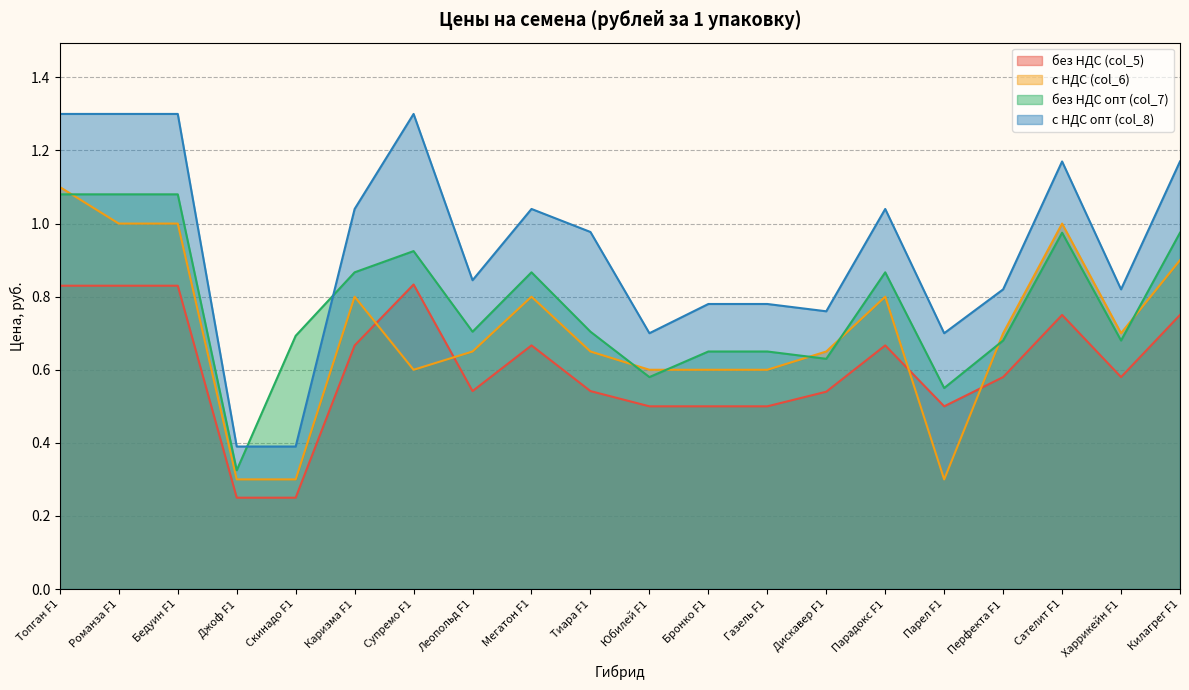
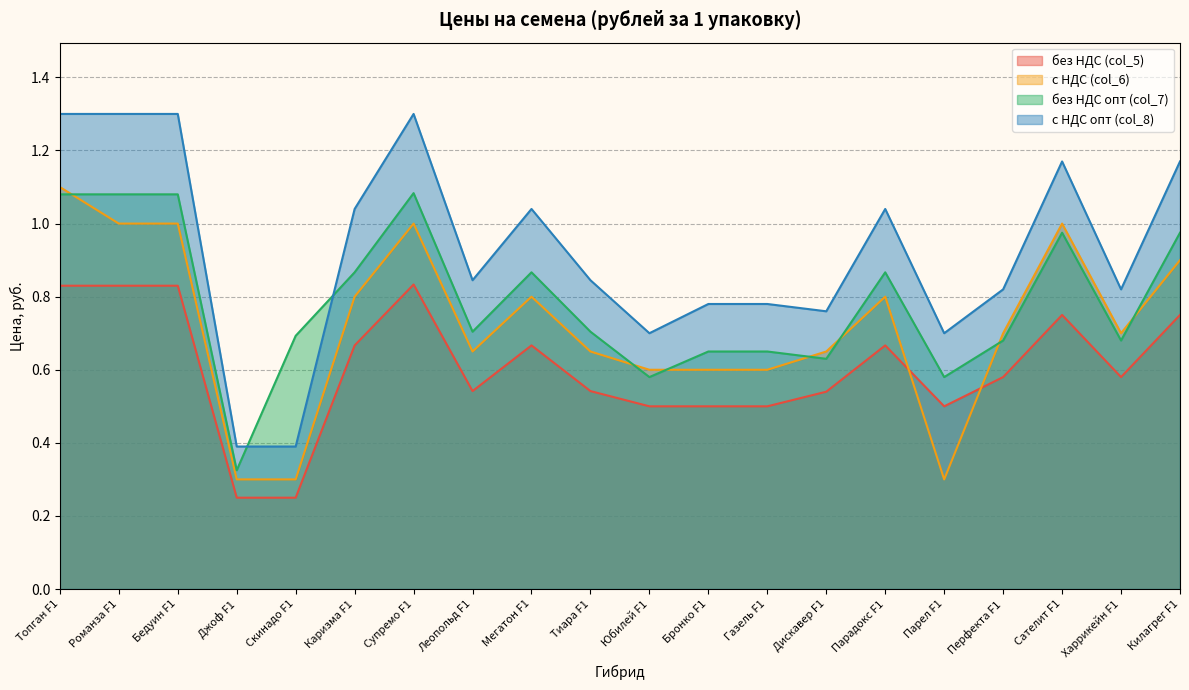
с НДС (col_6), Супремо F1: 0.6 -> 1.0
без НДС опт (col_7), Супремо F1: 0.92 -> 1.08
с НДС опт (col_8), Тиара F1: 0.98 -> 0.85
без НДС опт (col_7), Парел F1: 0.55 -> 0.58
